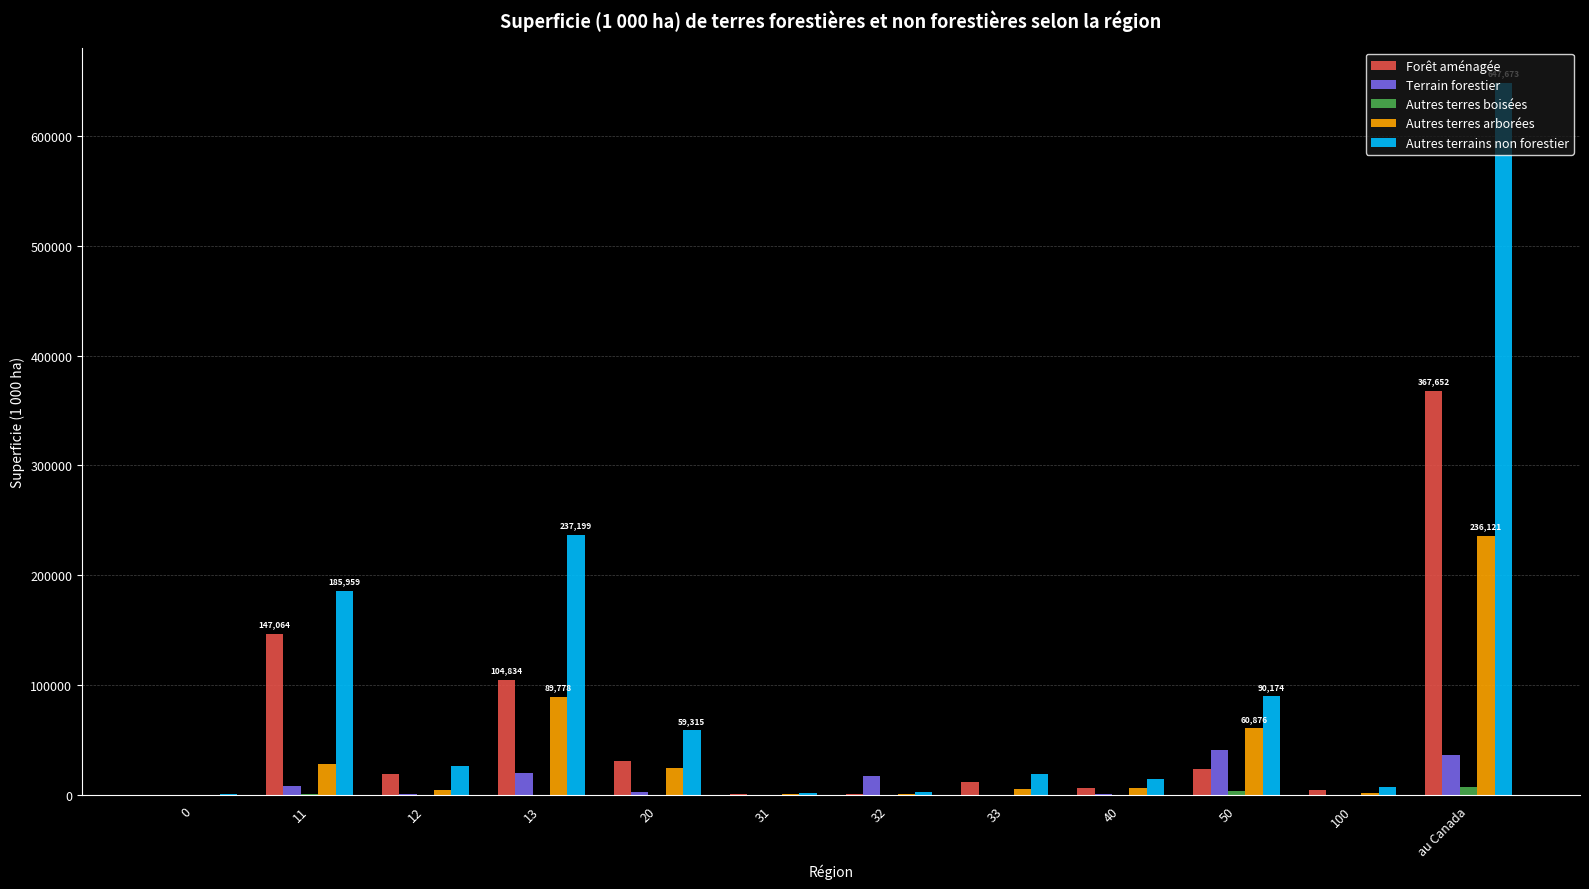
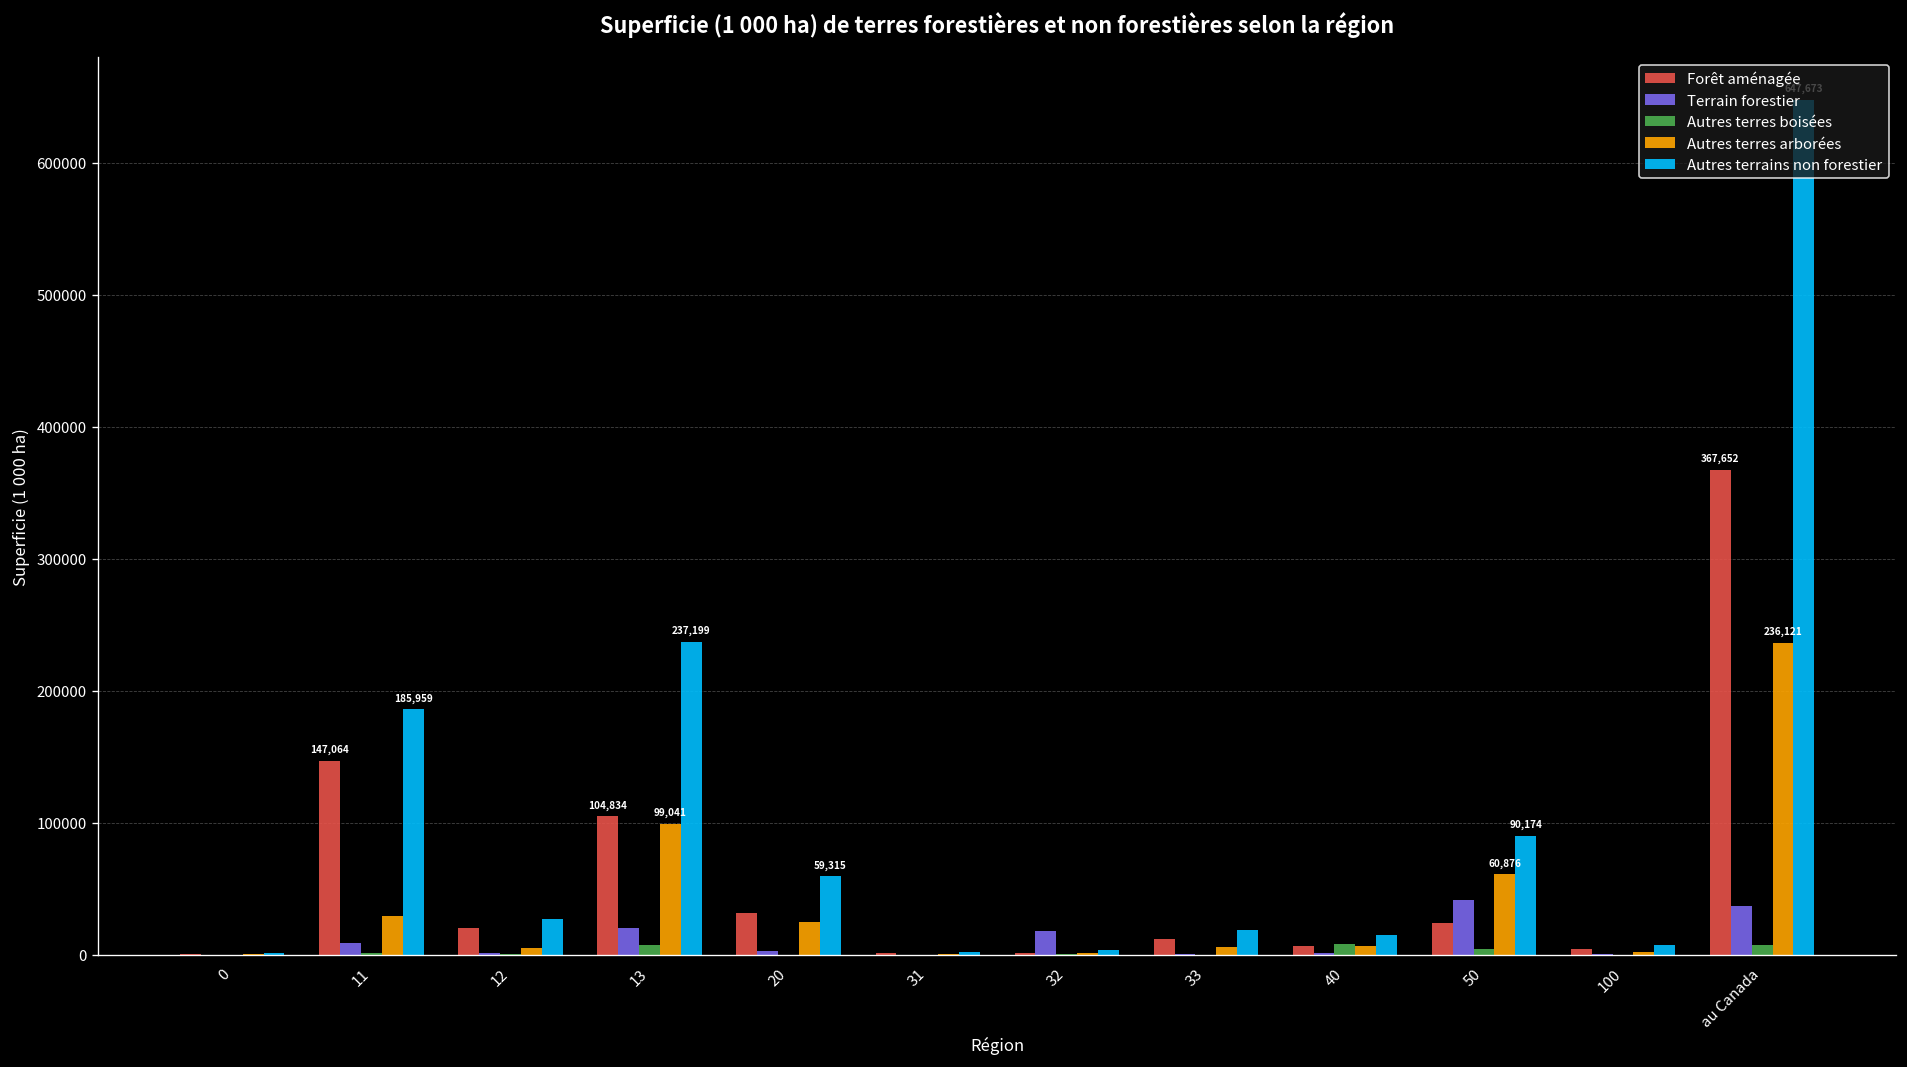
Autres terres boisées, 13: 0 -> 8000
Autres terres arborées, 13: 89,778 -> 99,041
Autres terres boisées, 40: 0 -> 8000
